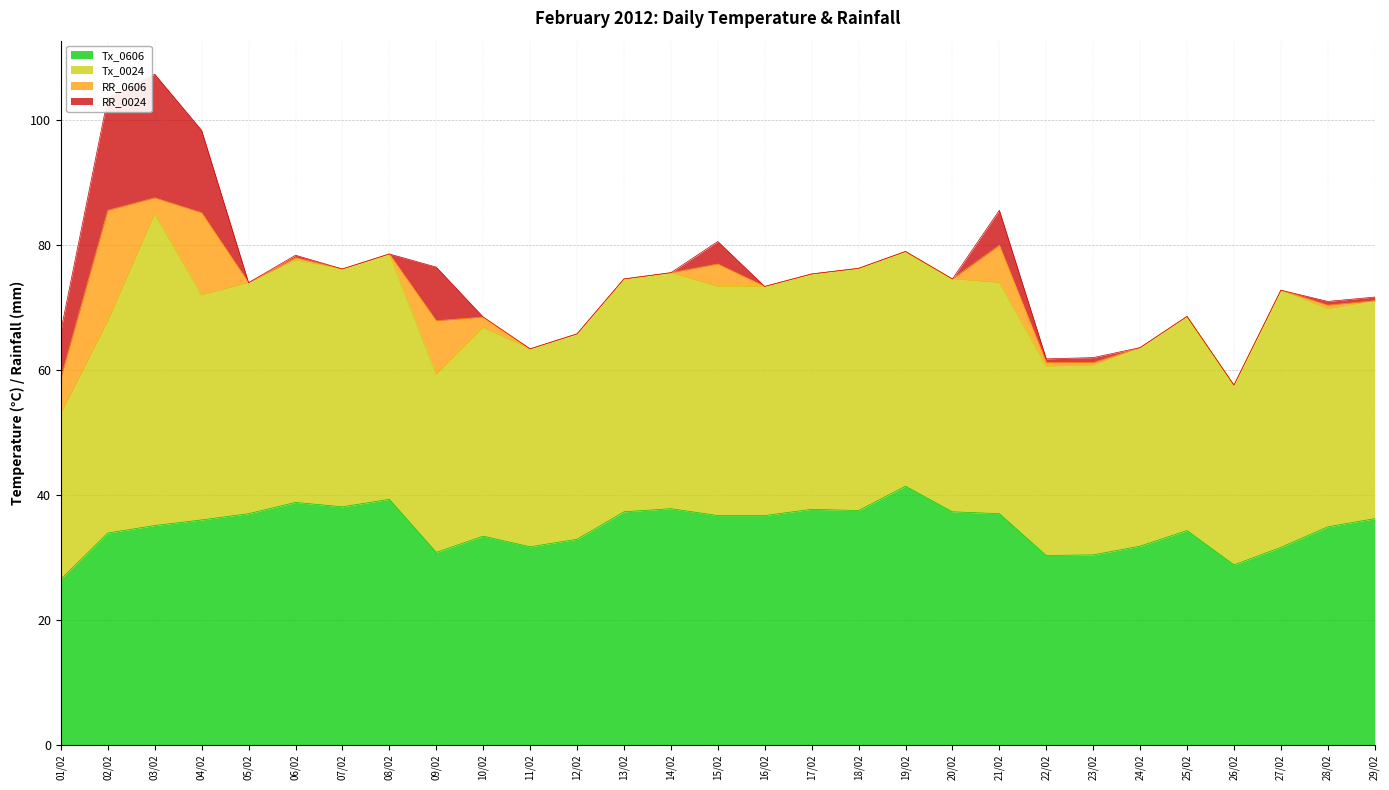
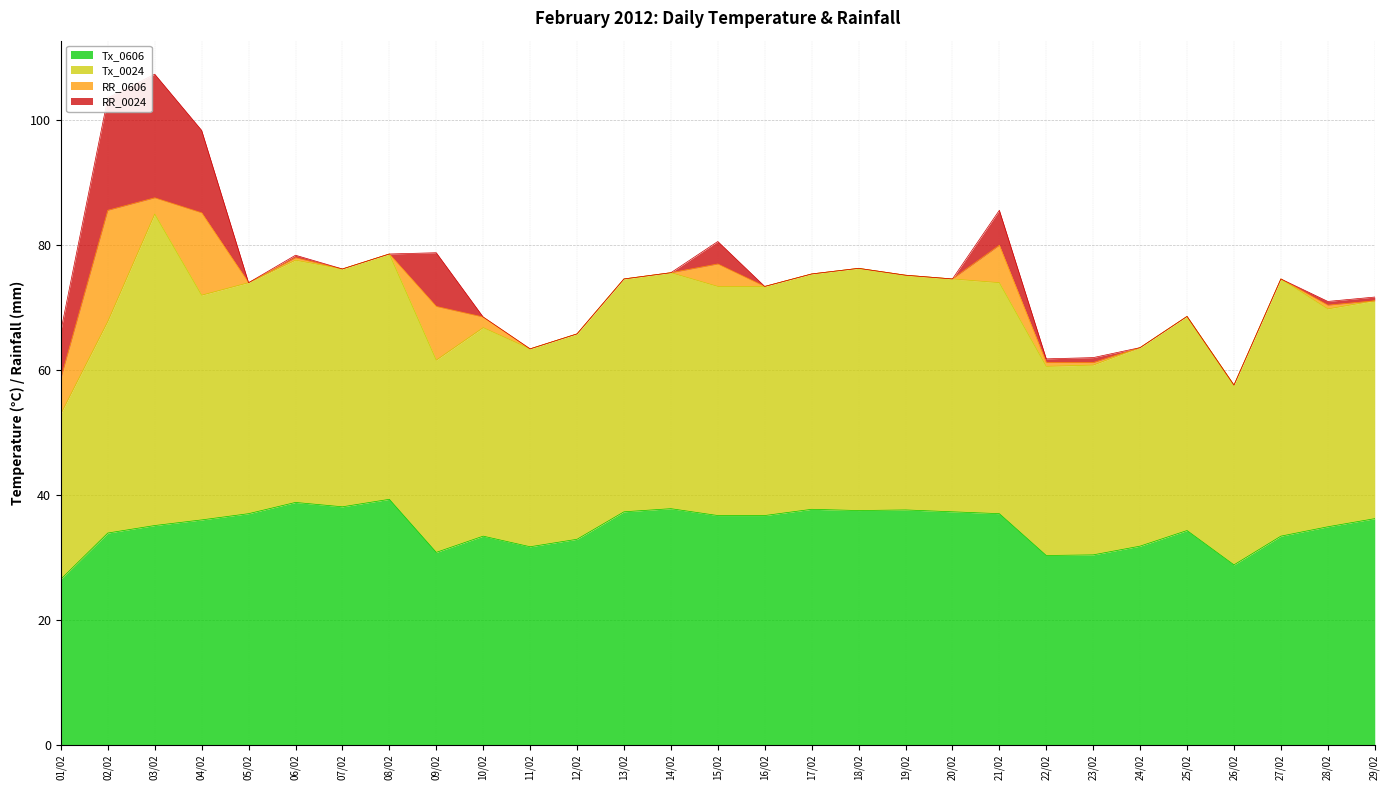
Tx_0024, 09/02: 28 -> 31
Tx_0606, 19/02: 41 -> 38
Tx_0606, 27/02: 32 -> 33
